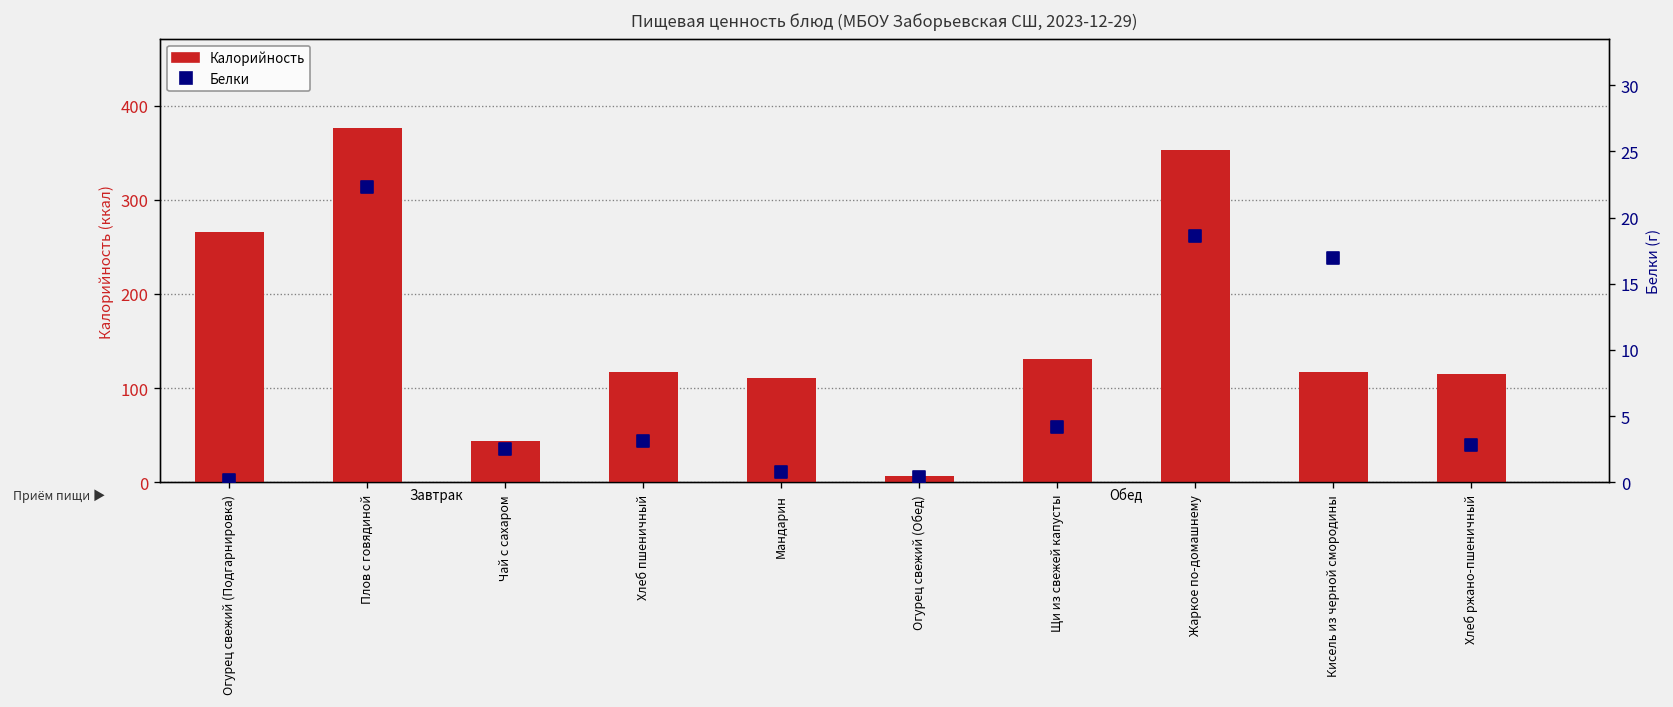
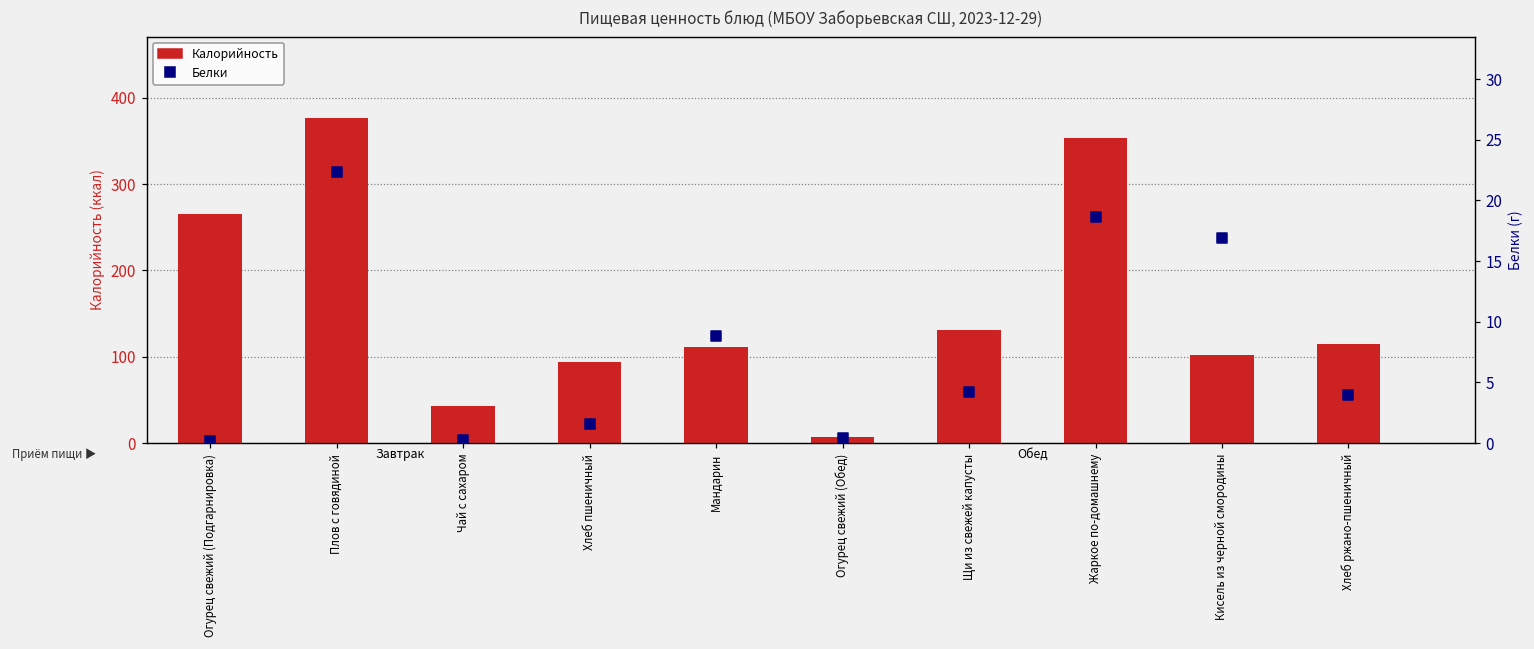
Калорийность, Хлеб пшеничный: 120 -> 90
Калорийность, Кисель из черной смородины: 120 -> 100
Белки, Чай с сахаром: 2.5 -> 0.3
Белки, Хлеб пшеничный: 3.2 -> 1.5
Белки, Мандарин: 0.8 -> 8.8
Белки, Хлеб ржано-пшеничный: 2.8 -> 4.0
